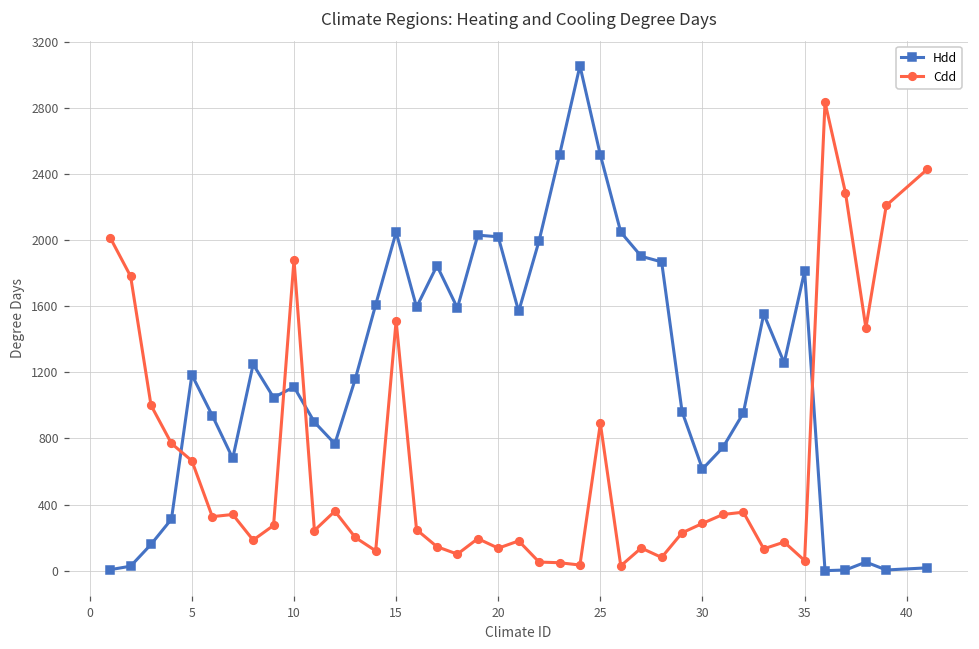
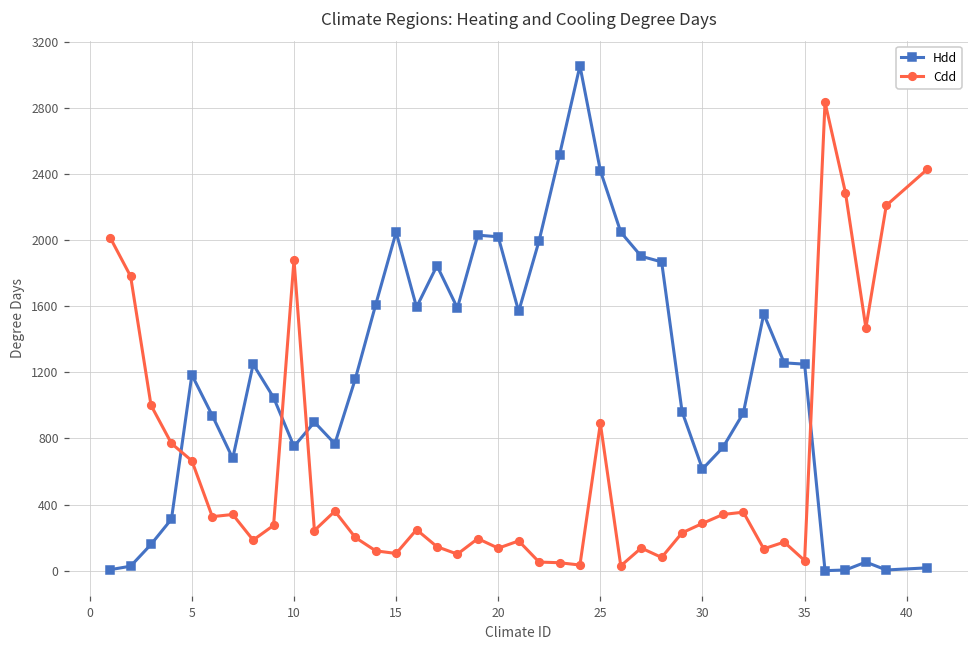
Hdd, 10: 1110 -> 750
Cdd, 15: 1510 -> 100
Hdd, 25: 2520 -> 2420
Hdd, 35: 1810 -> 1250
